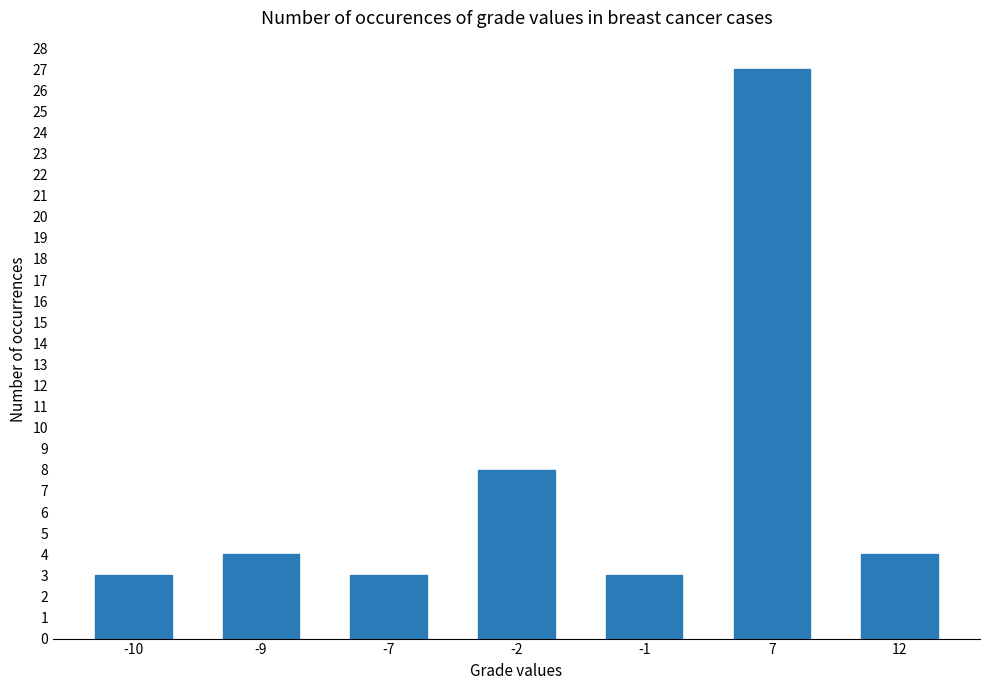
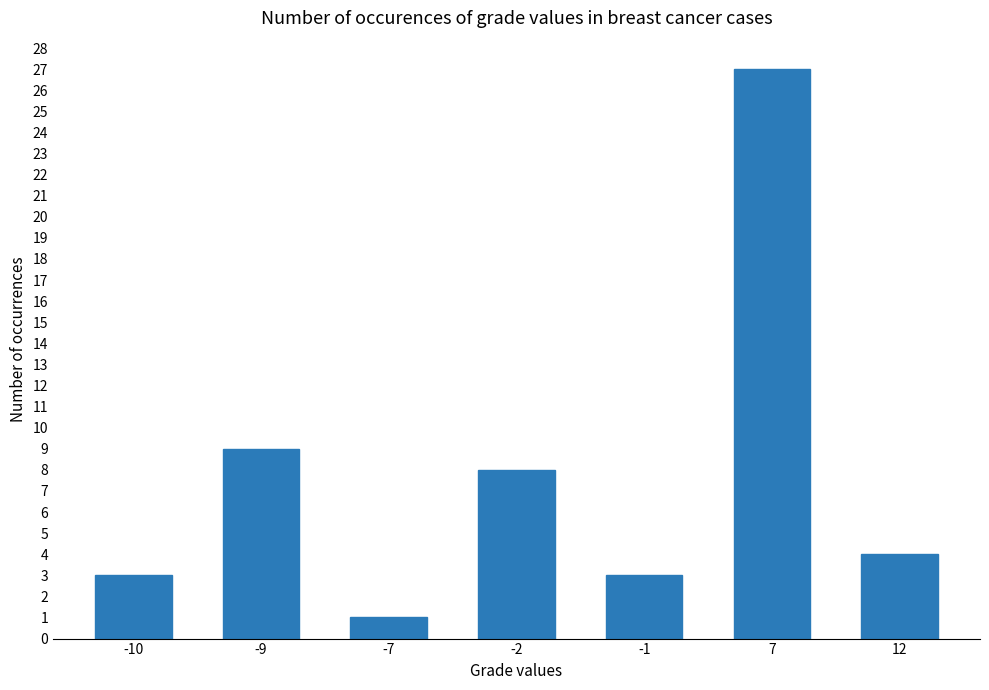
-9: 4 -> 9
-7: 3 -> 1
